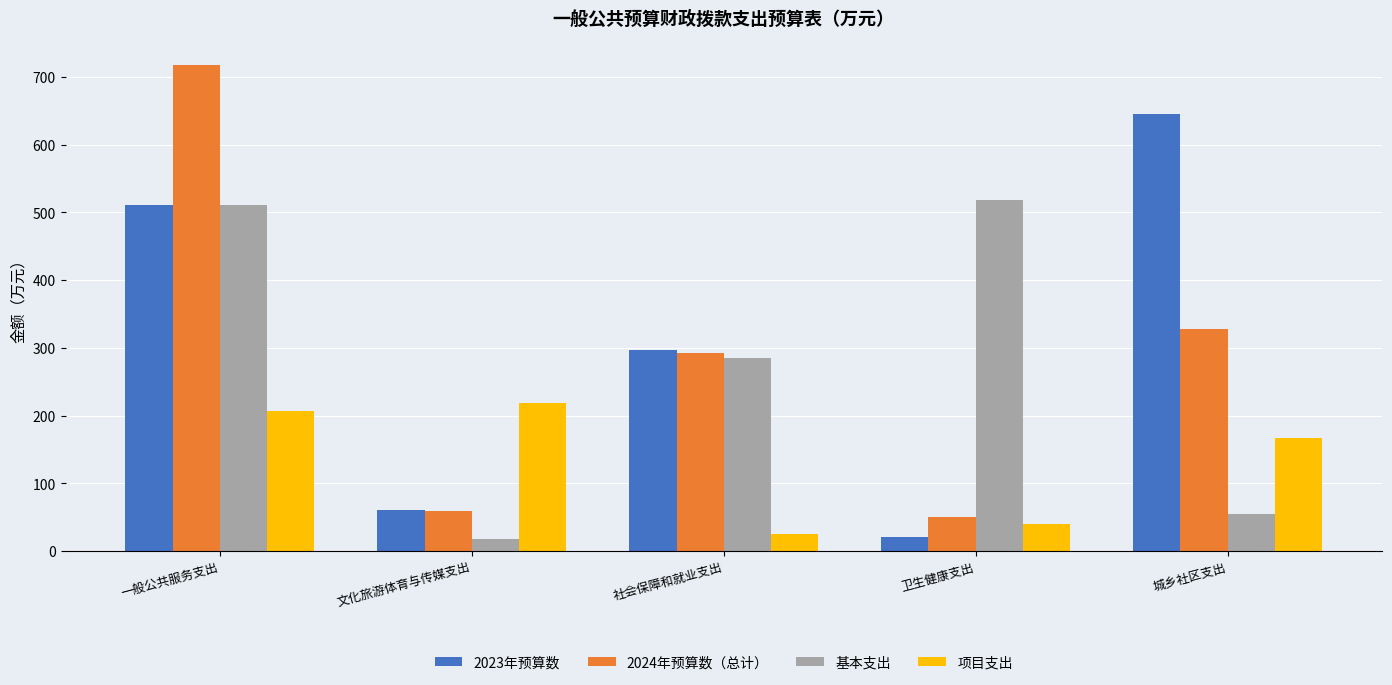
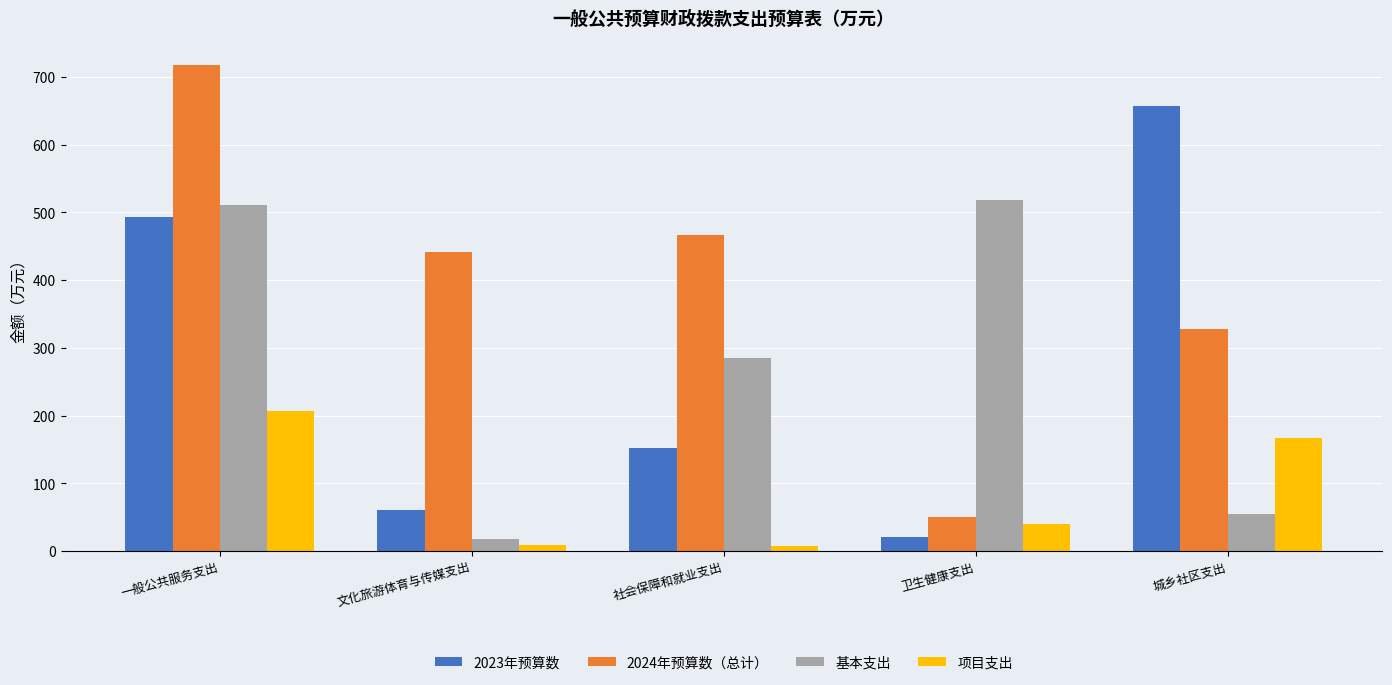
2023年预算数, 一般公共服务支出: 510 -> 490
2024年预算数（总计）, 文化旅游体育与传媒支出: 60 -> 440
项目支出, 文化旅游体育与传媒支出: 220 -> 10
2023年预算数, 社会保障和就业支出: 300 -> 150
2024年预算数（总计）, 社会保障和就业支出: 290 -> 470
项目支出, 社会保障和就业支出: 20 -> 10
2023年预算数, 城乡社区支出: 640 -> 660
